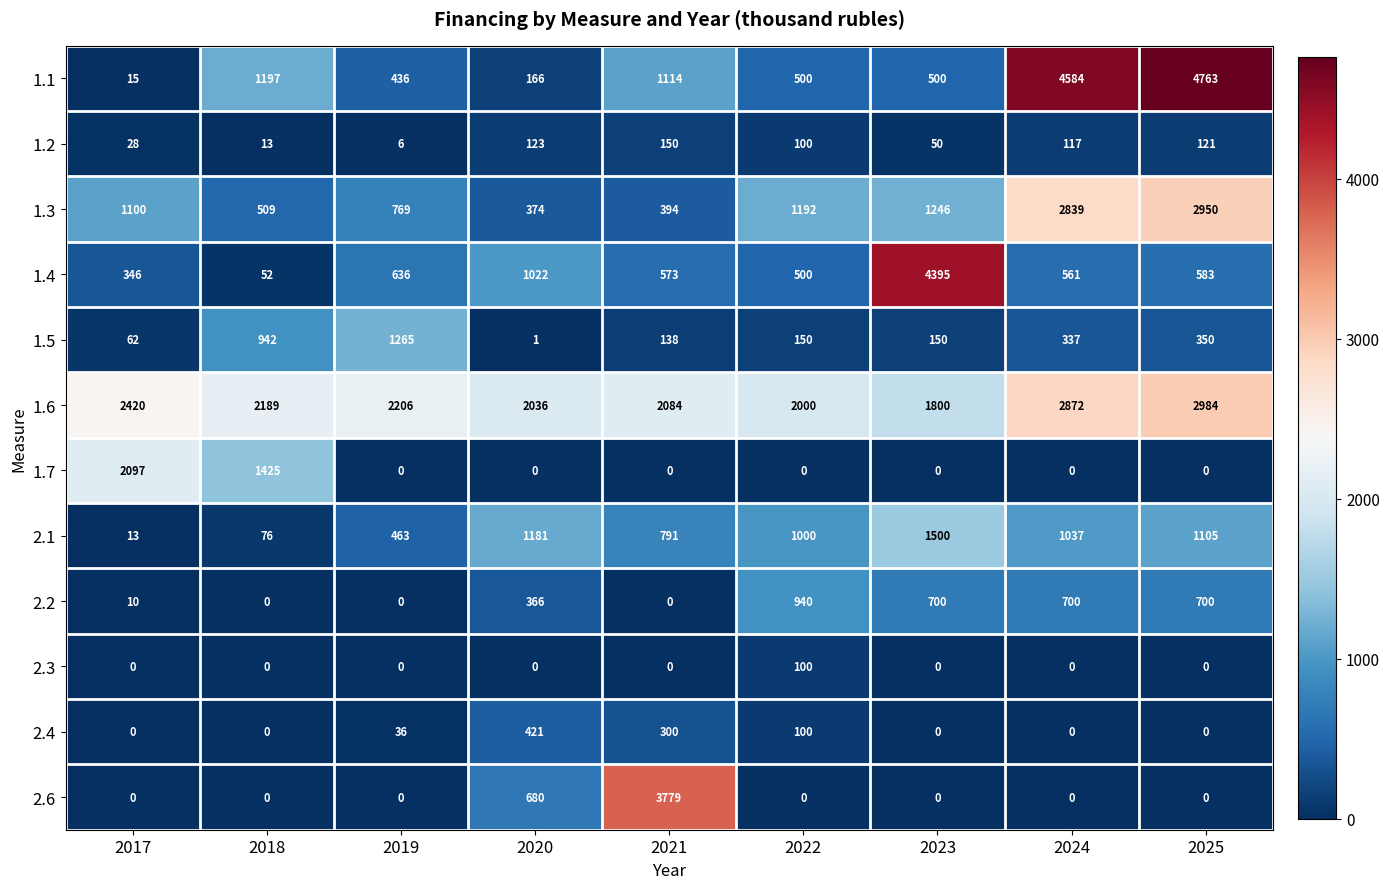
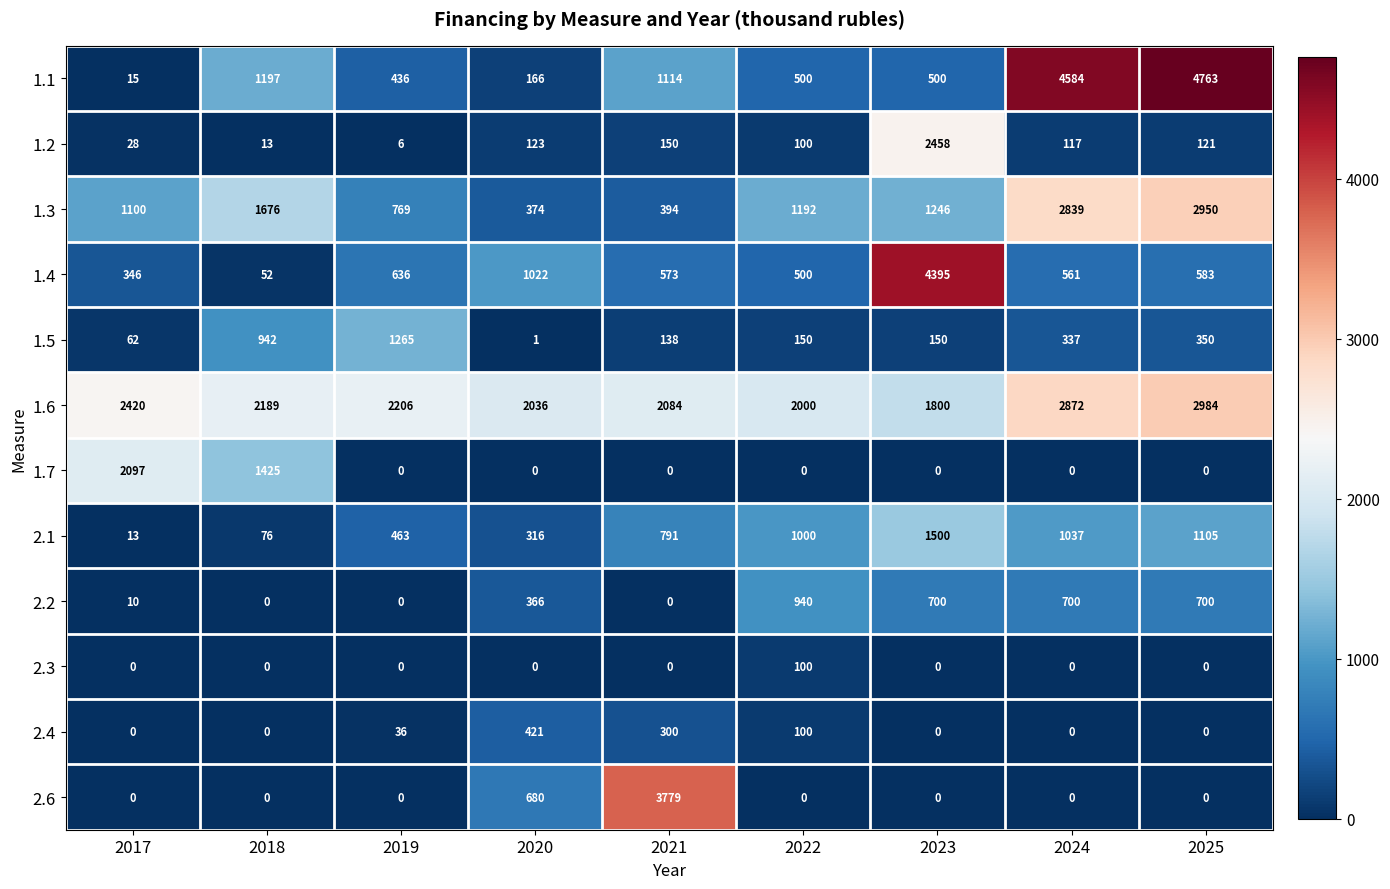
1.2, 2023: 50 -> 2458
1.3, 2018: 509 -> 1676
2.1, 2020: 1181 -> 316
